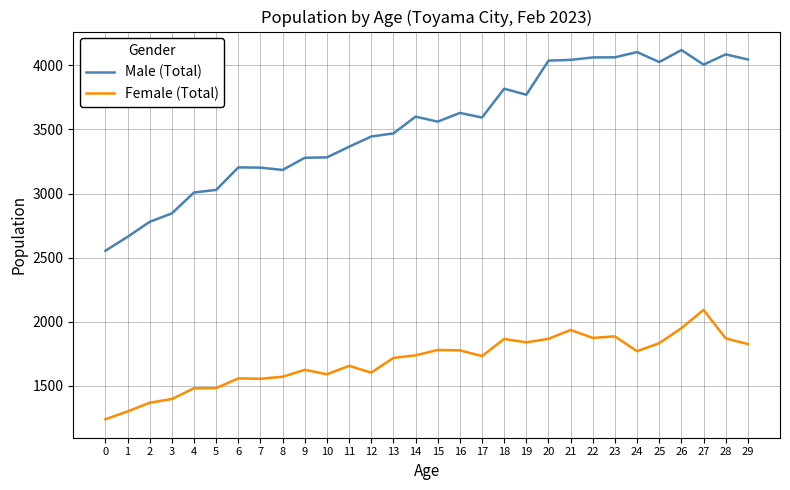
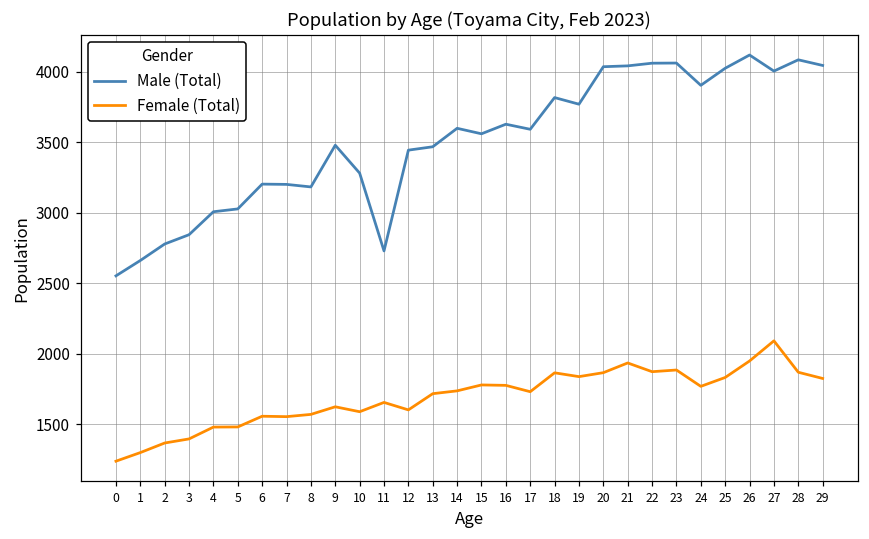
Male (Total), 9: 3280 -> 3480
Male (Total), 11: 3370 -> 2730
Male (Total), 24: 4100 -> 3910
